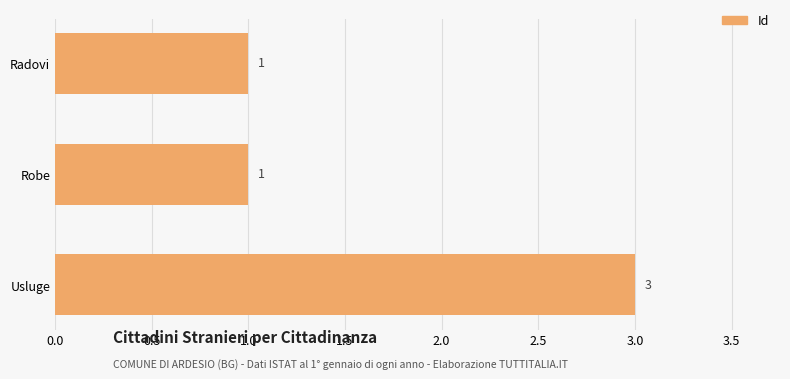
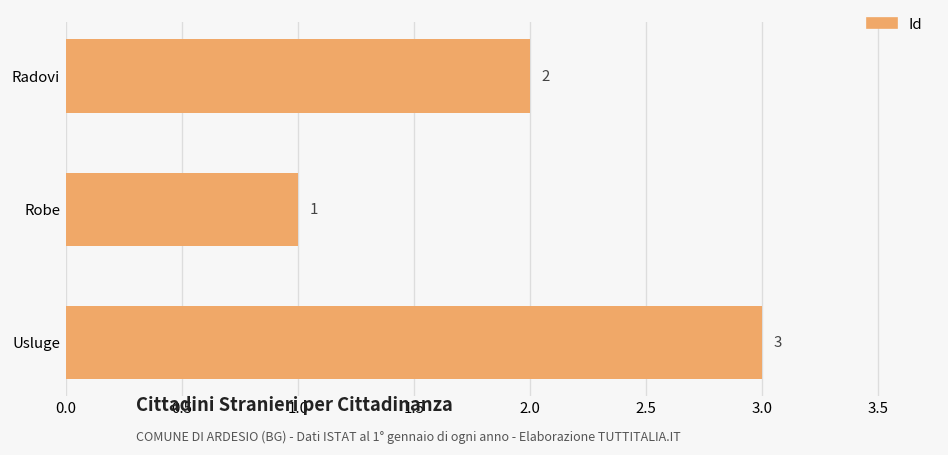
Radovi: 1 -> 2
